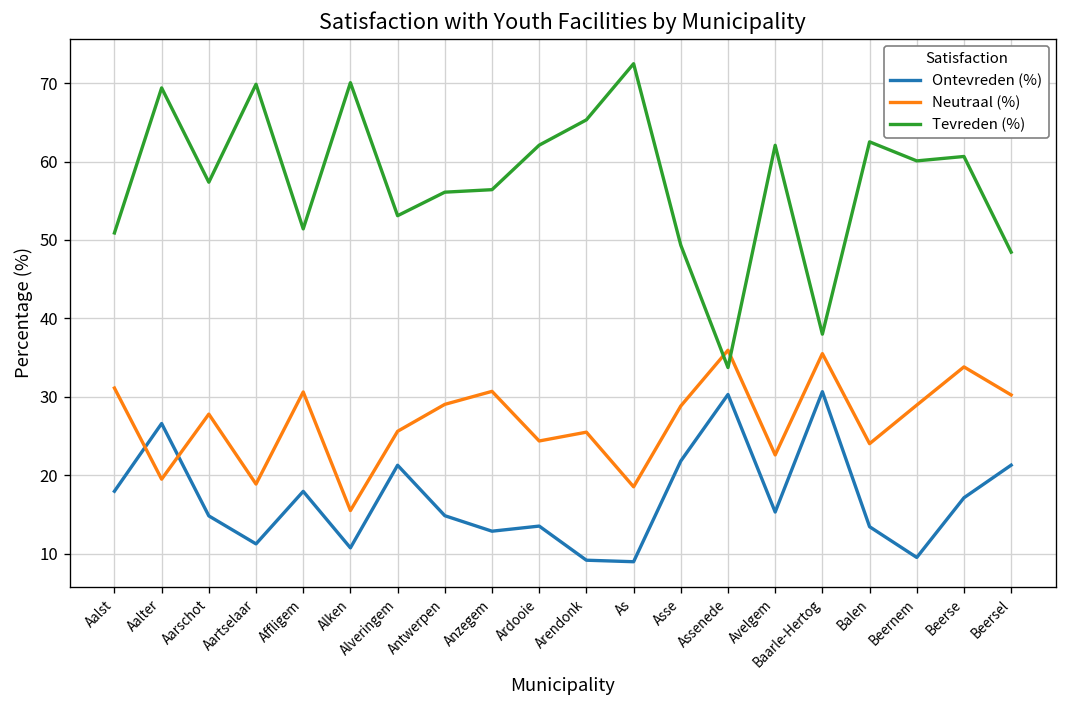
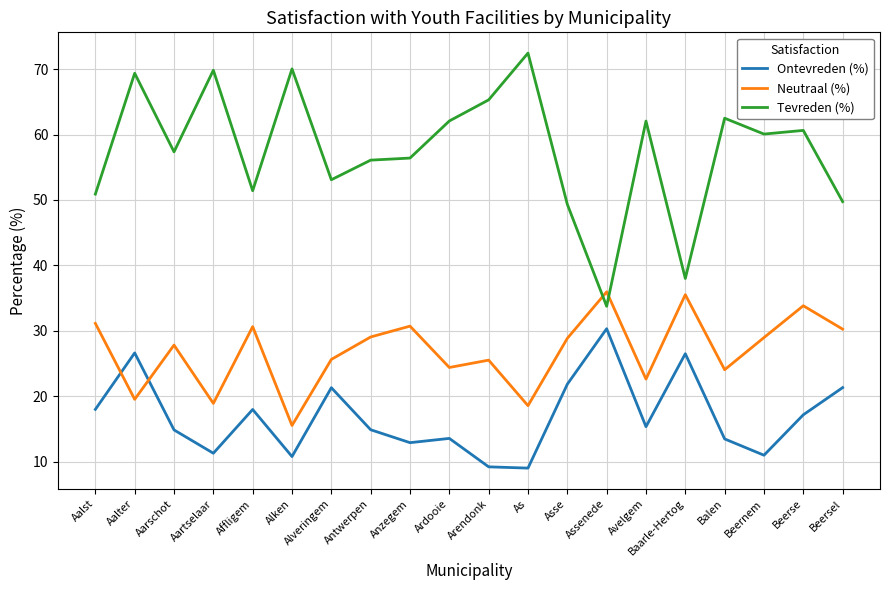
Ontevreden (%), Baarle-Hertog: 31 -> 26
Ontevreden (%), Beernem: 10 -> 11
Tevreden (%), Beersel: 48 -> 50
